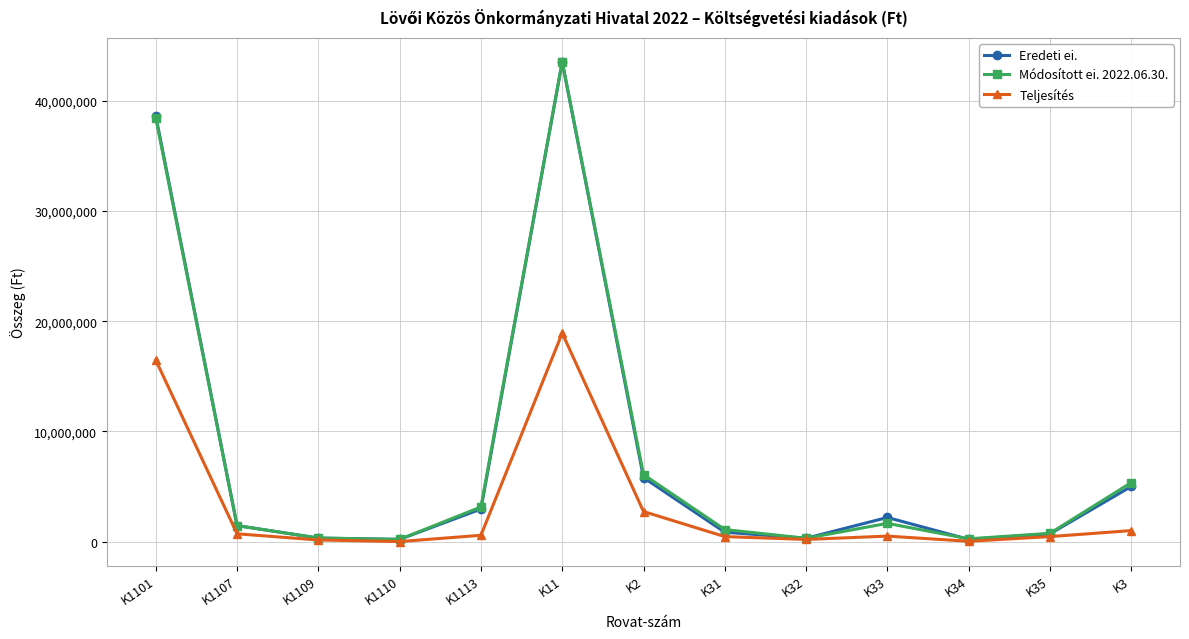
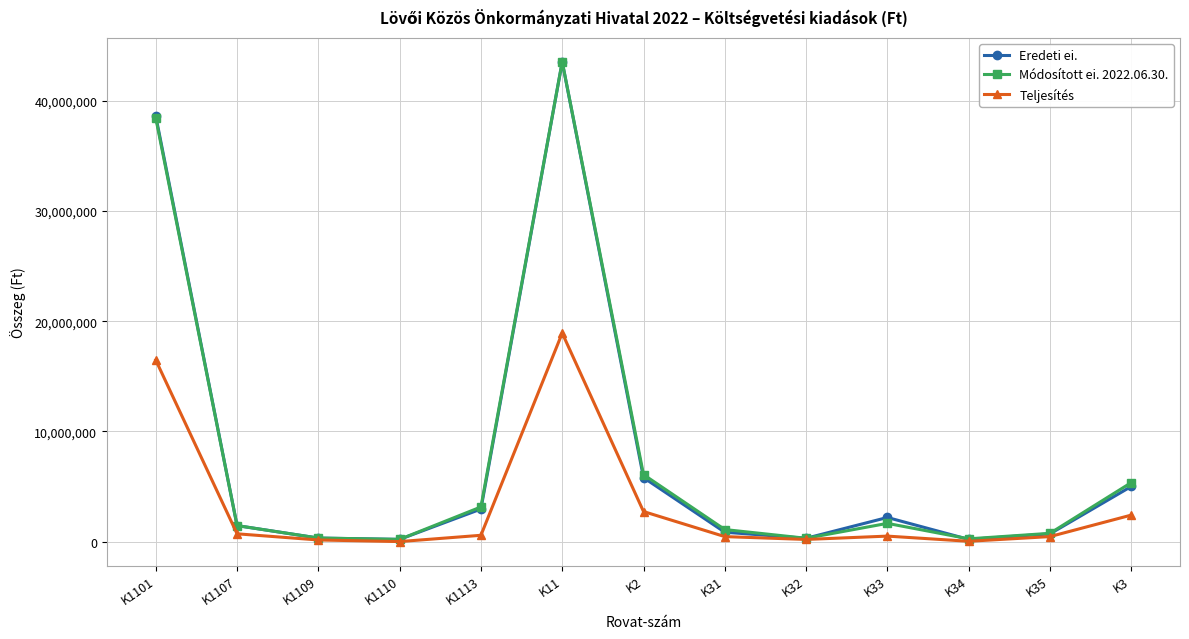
Teljesítés, K3: 1,000,000 -> 2,400,000
